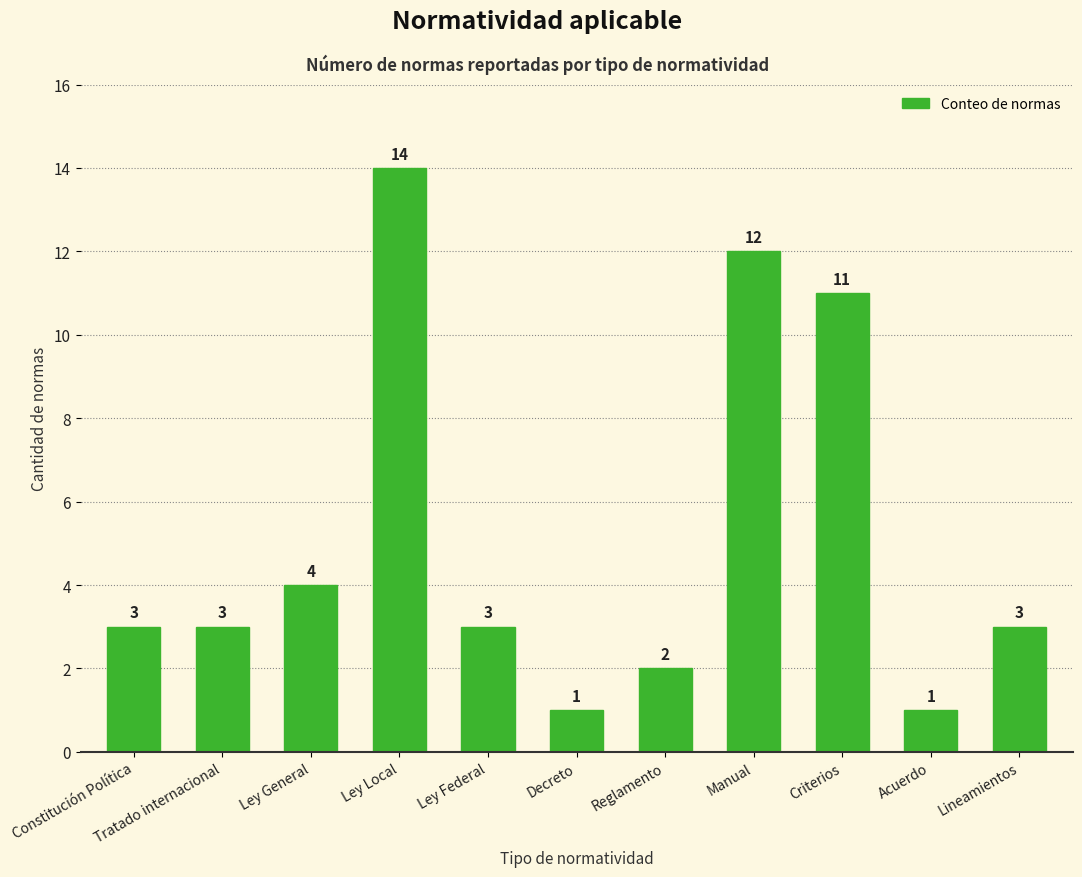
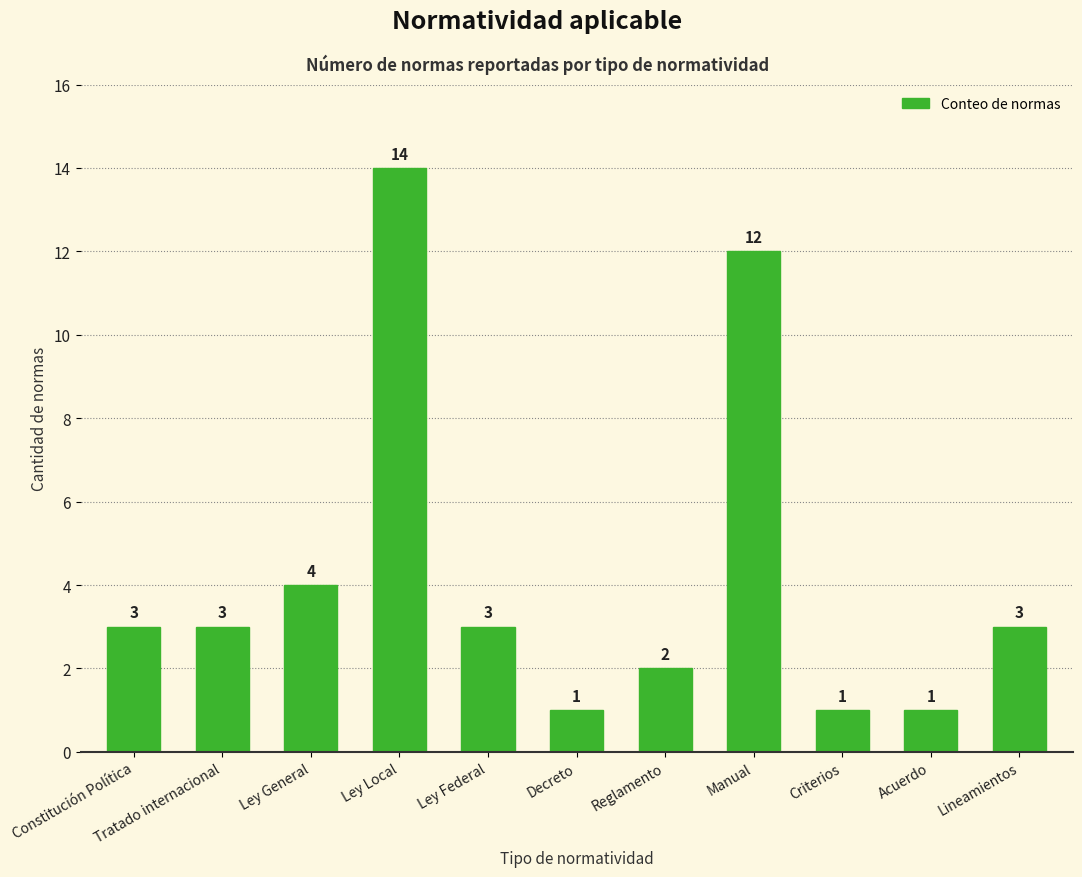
Criterios: 11 -> 1
